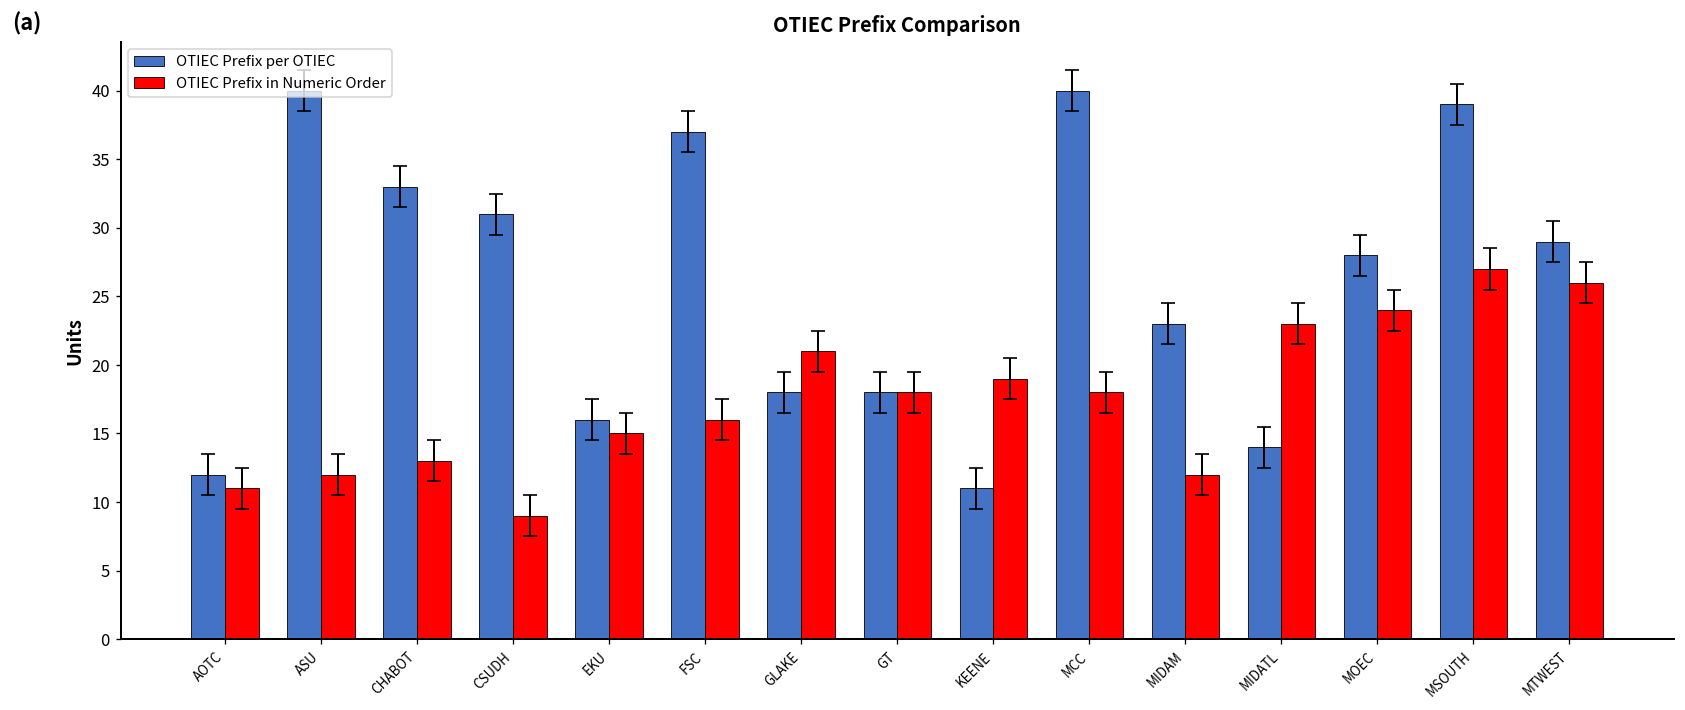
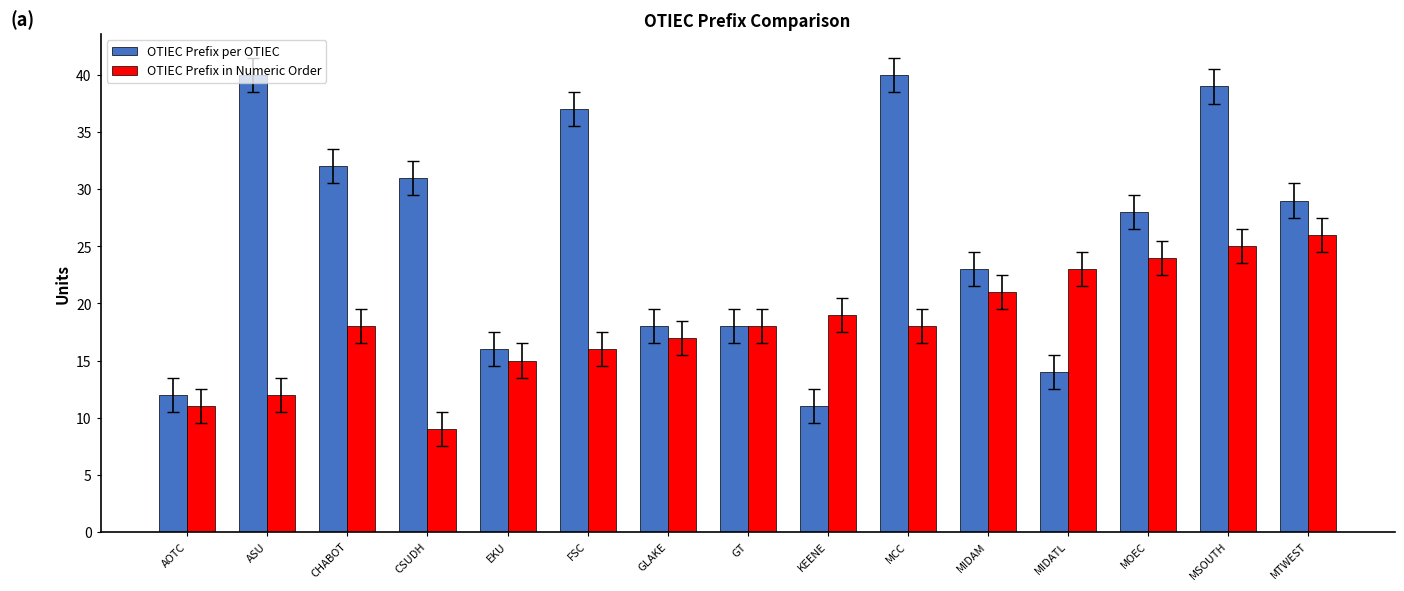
OTIEC Prefix per OTIEC, CHABOT: 33 -> 32
OTIEC Prefix in Numeric Order, CHABOT: 13 -> 18
OTIEC Prefix in Numeric Order, GLAKE: 21 -> 17
OTIEC Prefix in Numeric Order, MIDAM: 12 -> 21
OTIEC Prefix in Numeric Order, MSOUTH: 27 -> 25
